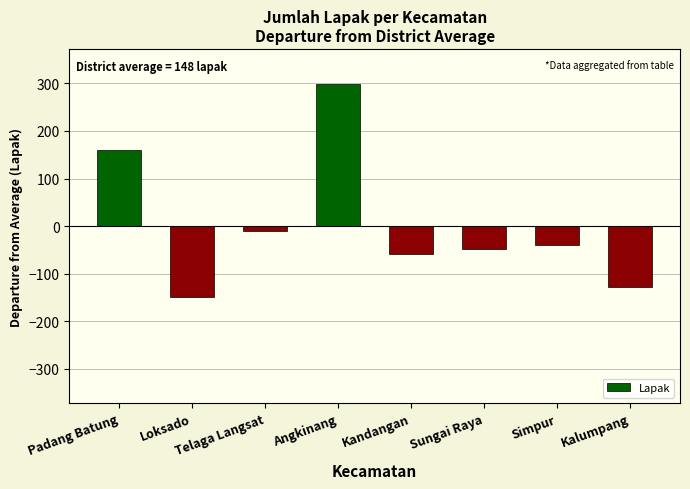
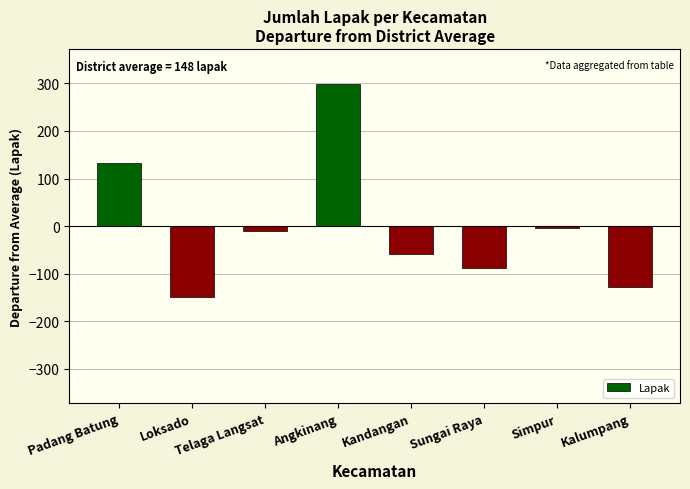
Padang Batung: 160 -> 130
Sungai Raya: -50 -> -90
Simpur: -40 -> 0
